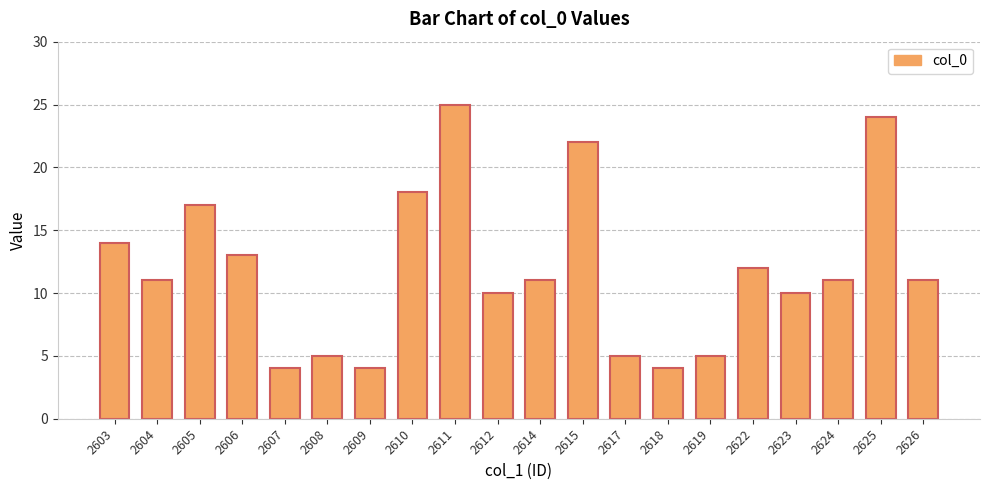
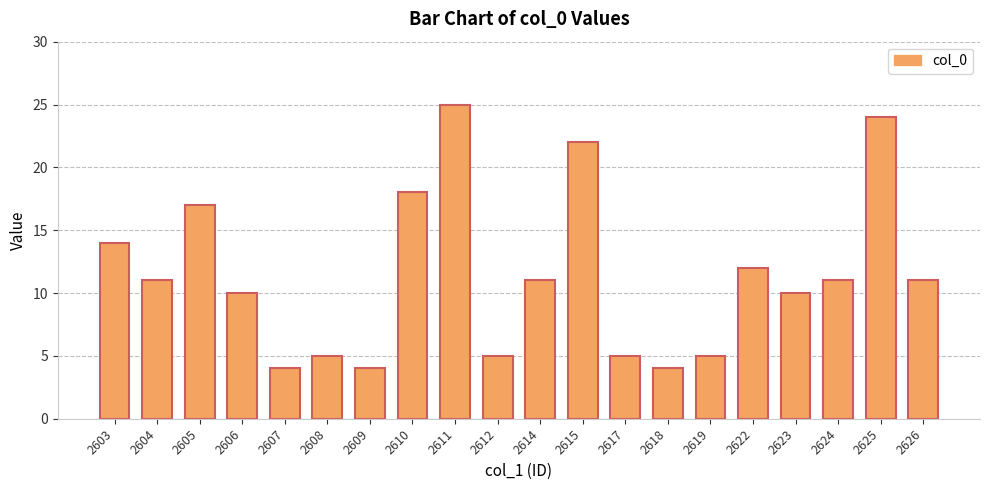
2606: 13 -> 10
2612: 10 -> 5
